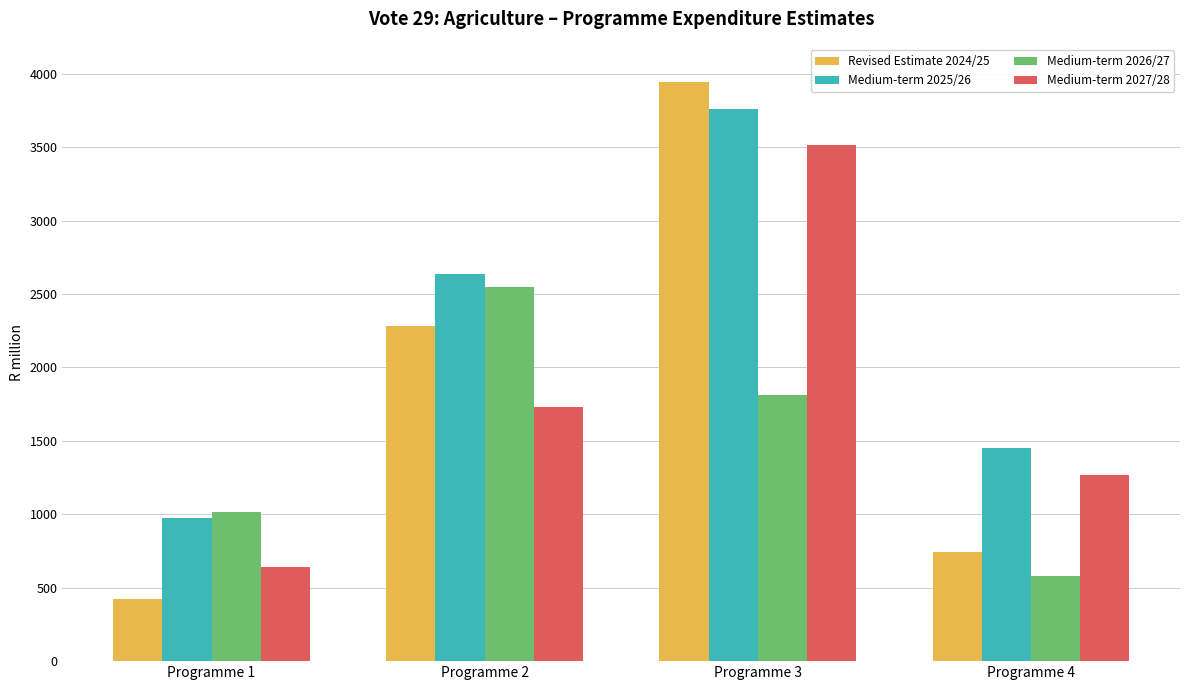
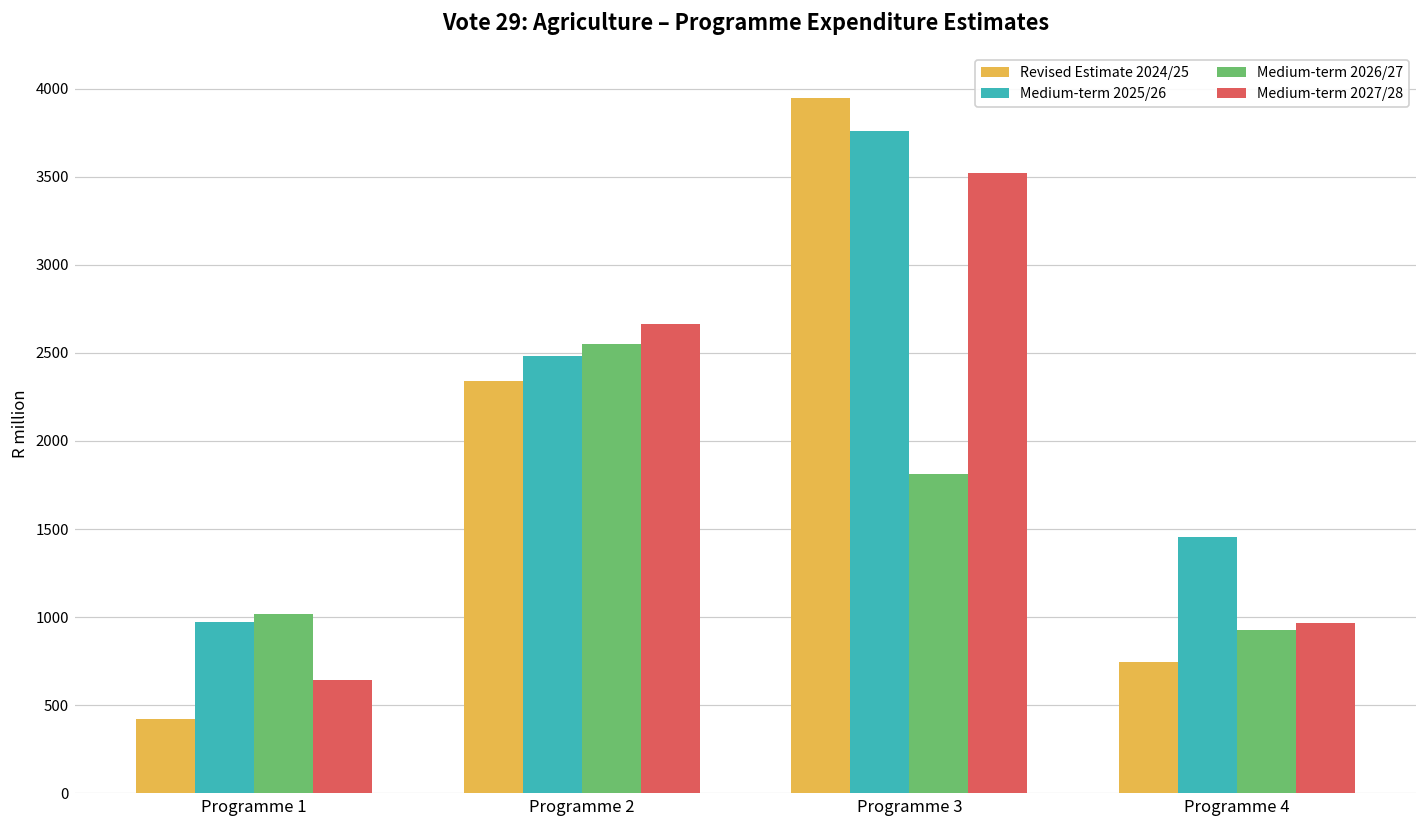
Revised Estimate 2024/25, Programme 2: 2280 -> 2340
Medium-term 2025/26, Programme 2: 2640 -> 2480
Medium-term 2027/28, Programme 2: 1730 -> 2670
Medium-term 2026/27, Programme 4: 580 -> 930
Medium-term 2027/28, Programme 4: 1270 -> 970
